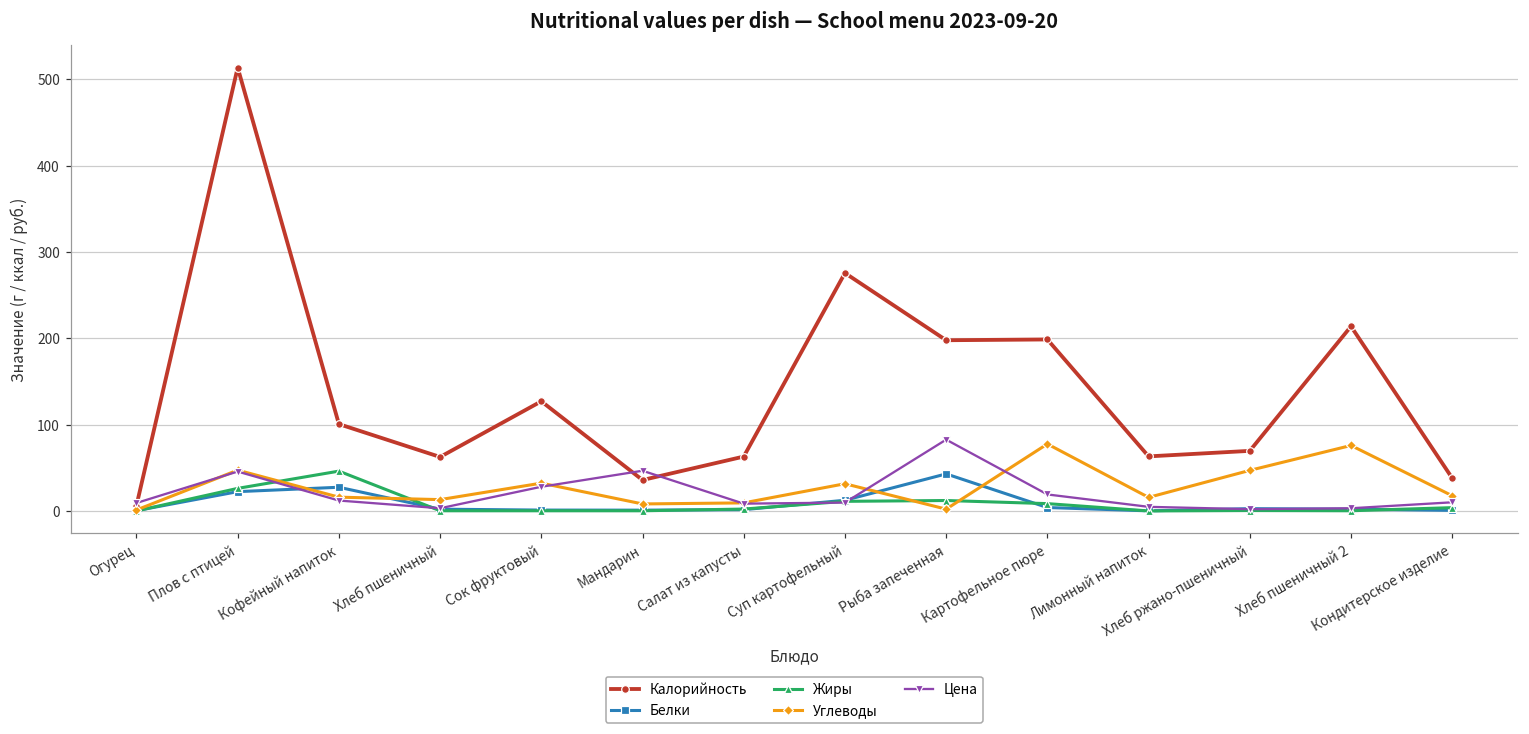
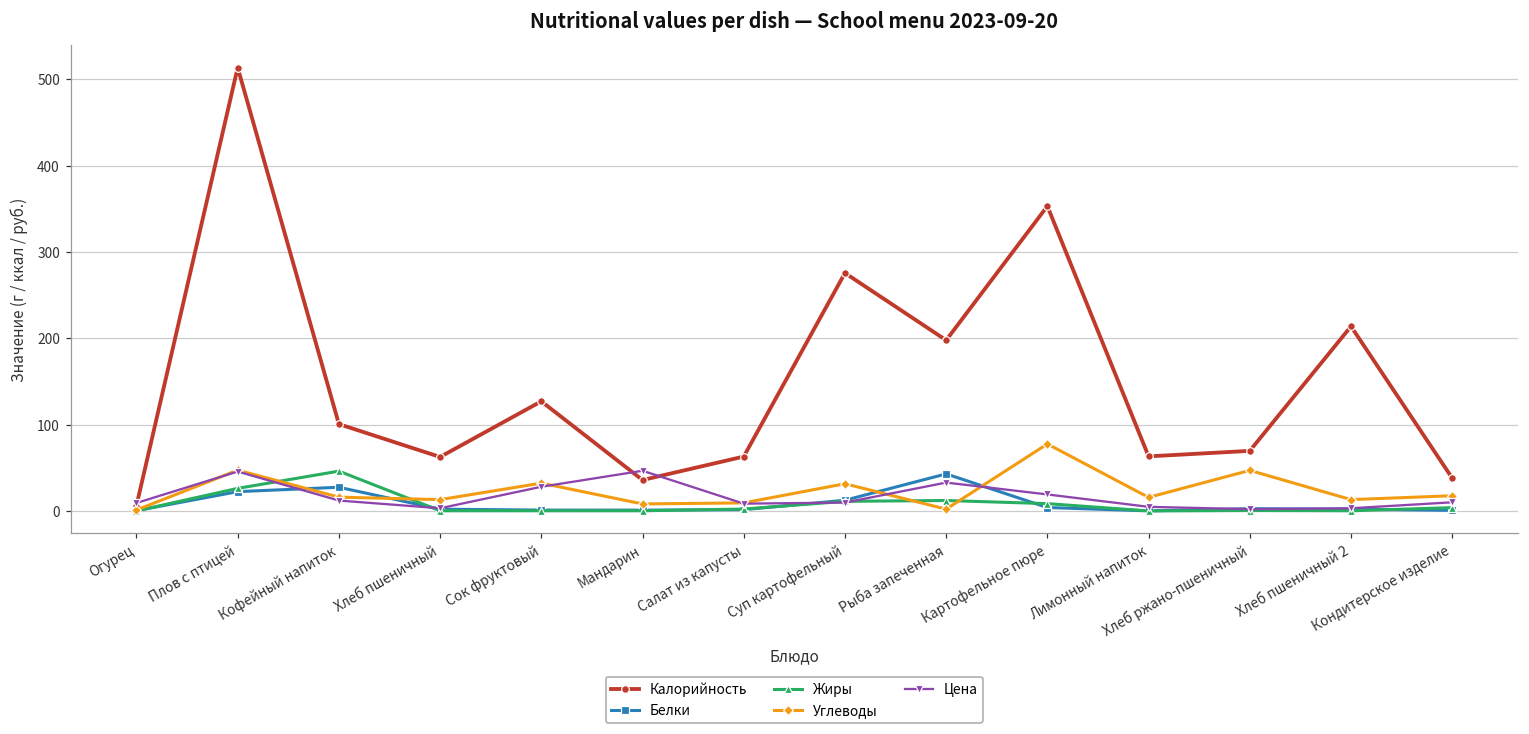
Цена, Рыба запеченная: 80 -> 30
Калорийность, Картофельное пюре: 200 -> 350
Углеводы, Хлеб пшеничный 2: 80 -> 10
